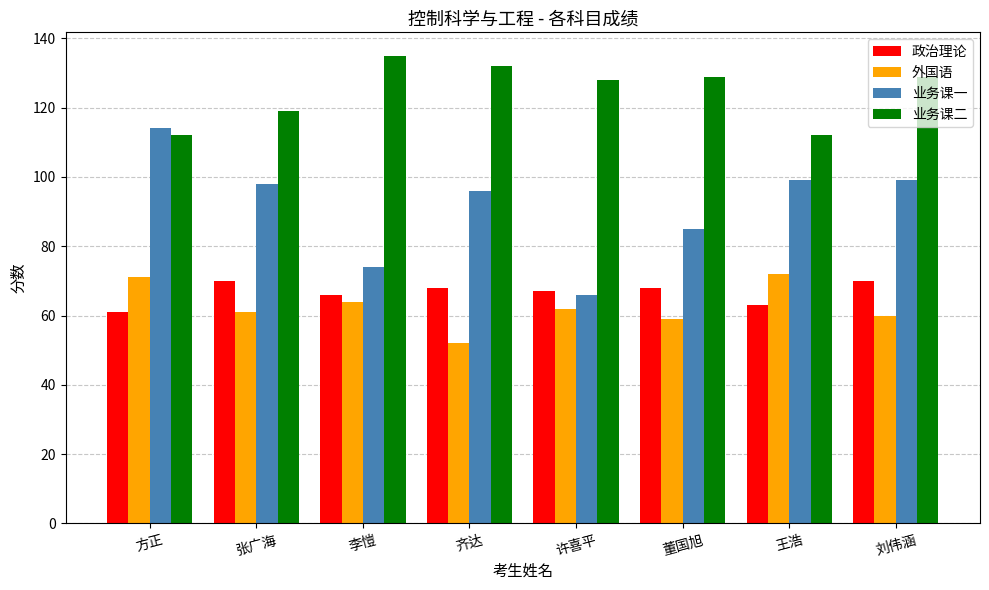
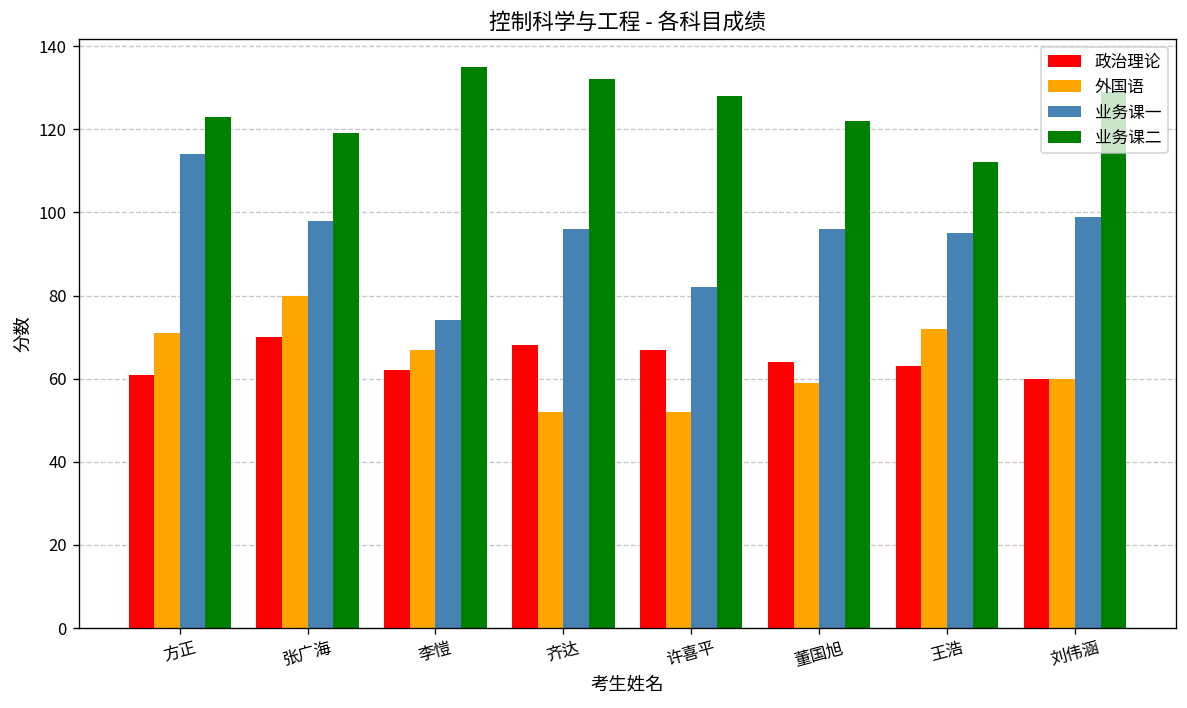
业务课二, 方正: 112 -> 123
外国语, 张广海: 61 -> 80
政治理论, 李愷: 66 -> 62
外国语, 李愷: 64 -> 67
外国语, 许喜平: 62 -> 52
业务课一, 许喜平: 66 -> 82
政治理论, 董国旭: 68 -> 64
业务课一, 董国旭: 85 -> 96
业务课二, 董国旭: 129 -> 122
业务课一, 王浩: 99 -> 95
政治理论, 刘伟涵: 70 -> 60
